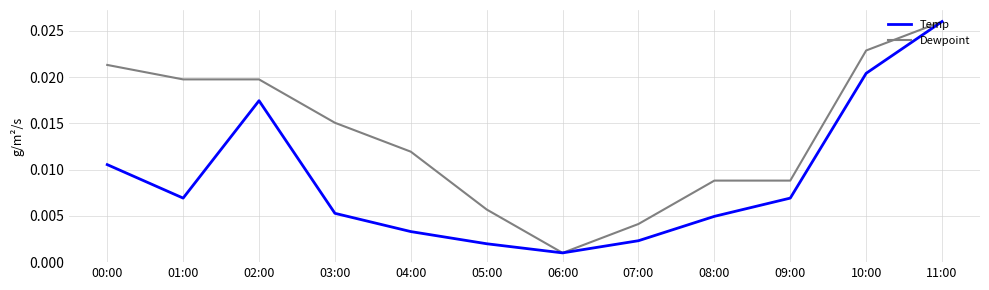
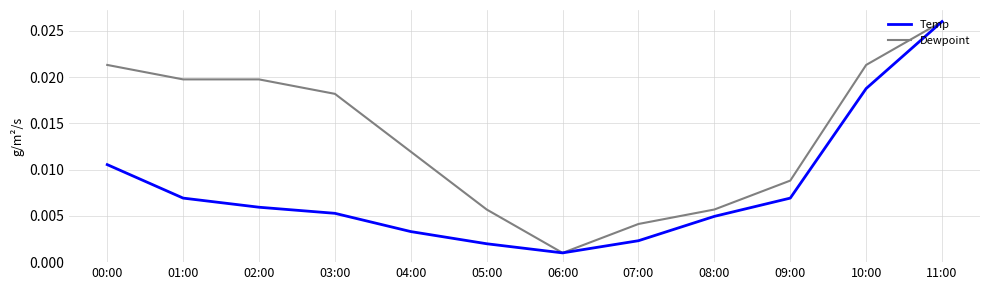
Temp, 02:00: 0.017 -> 0.006
Dewpoint, 03:00: 0.015 -> 0.018
Dewpoint, 08:00: 0.009 -> 0.006
Temp, 10:00: 0.020 -> 0.019
Dewpoint, 10:00: 0.023 -> 0.021
